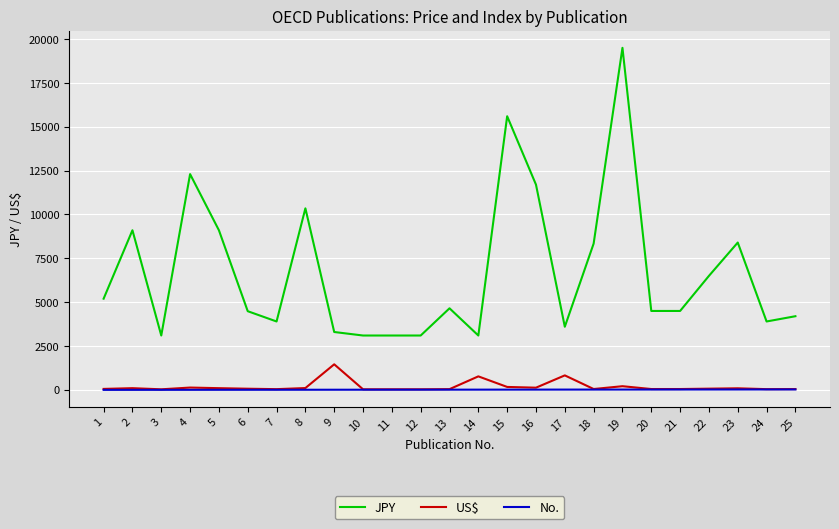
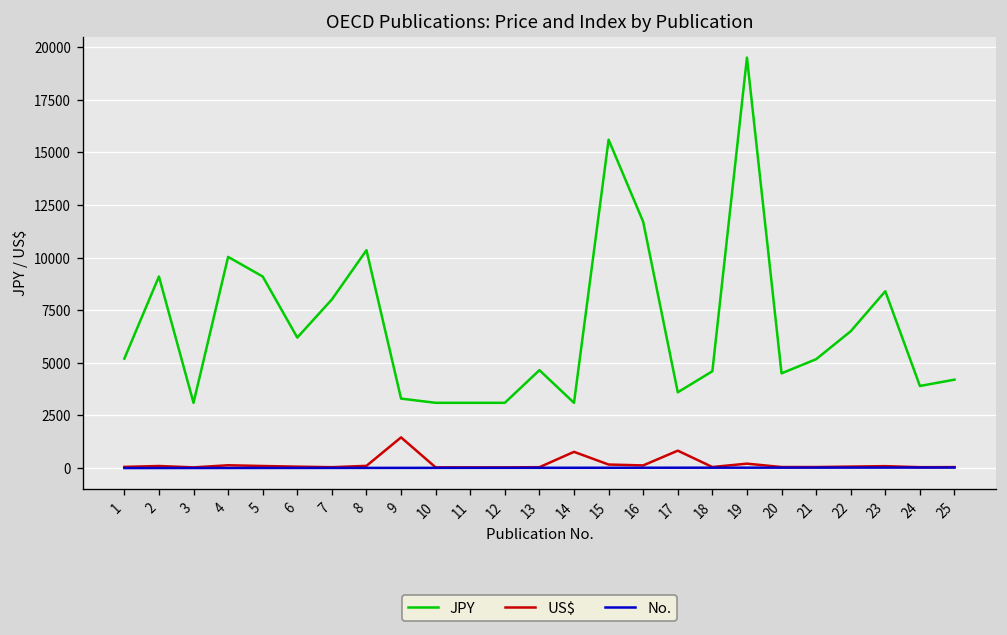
JPY, 4: 12300 -> 10000
JPY, 6: 4500 -> 6200
JPY, 7: 3900 -> 8000
JPY, 18: 8300 -> 4600
JPY, 21: 4500 -> 5200
